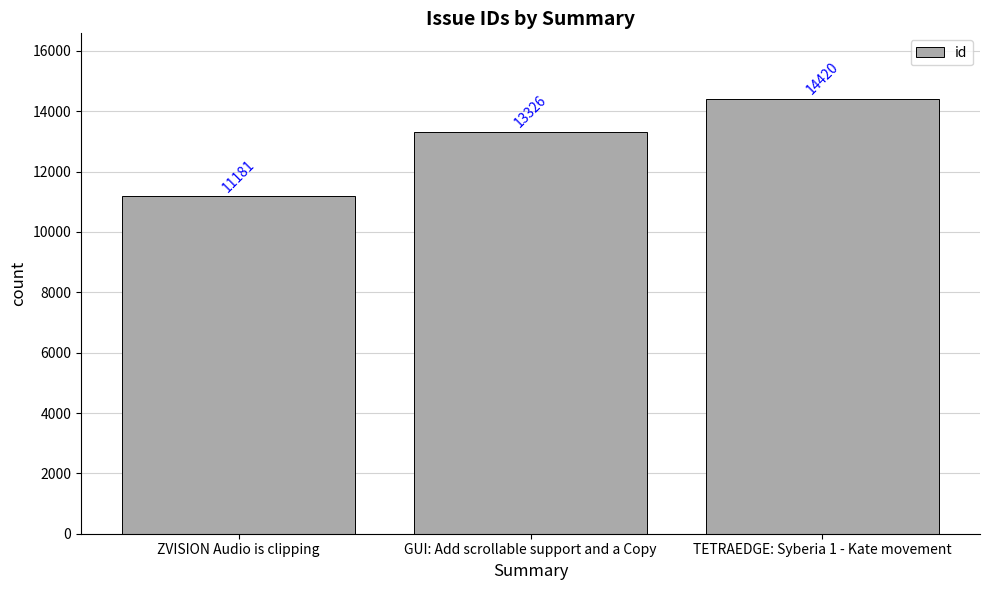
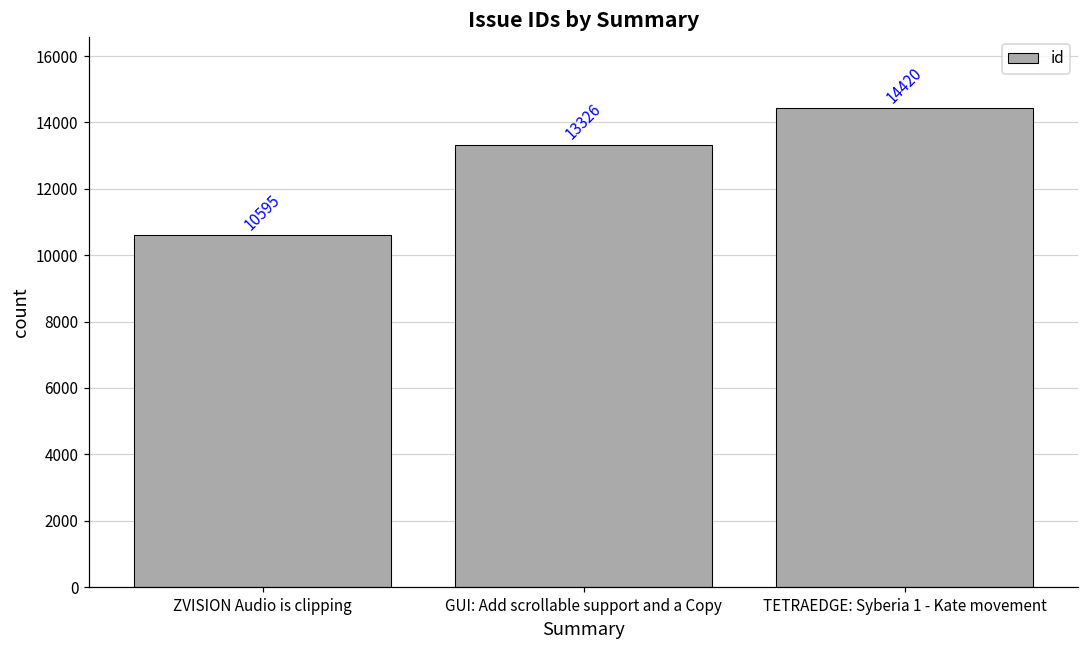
ZVISION Audio is clipping: 11181 -> 10595
